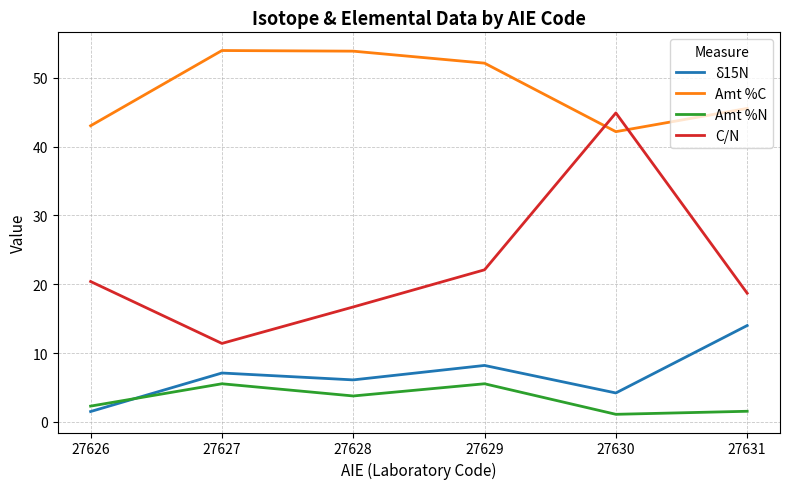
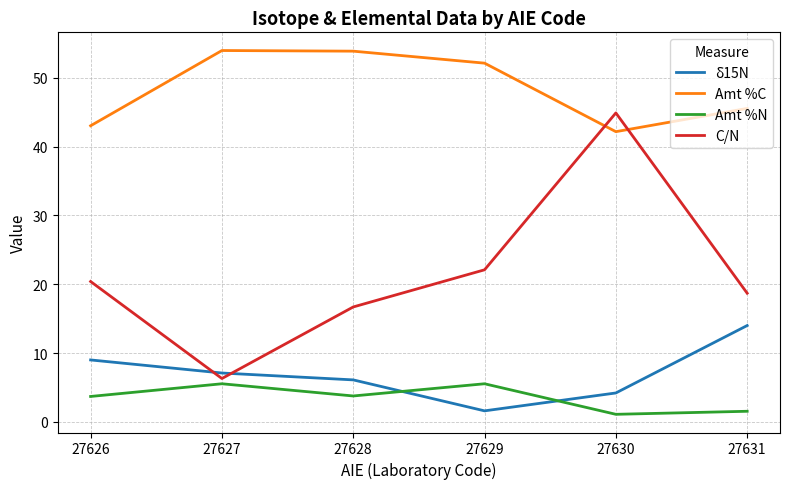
δ15N, 27626: 2 -> 9
Amt %N, 27626: 2 -> 4
C/N, 27627: 11 -> 6
δ15N, 27629: 8 -> 2
